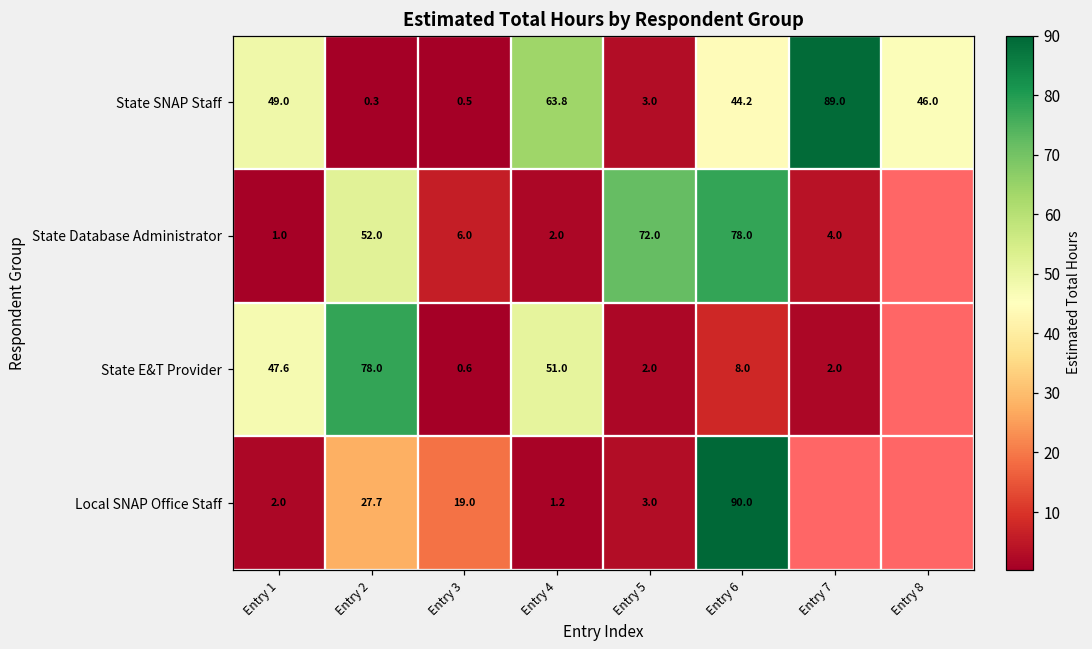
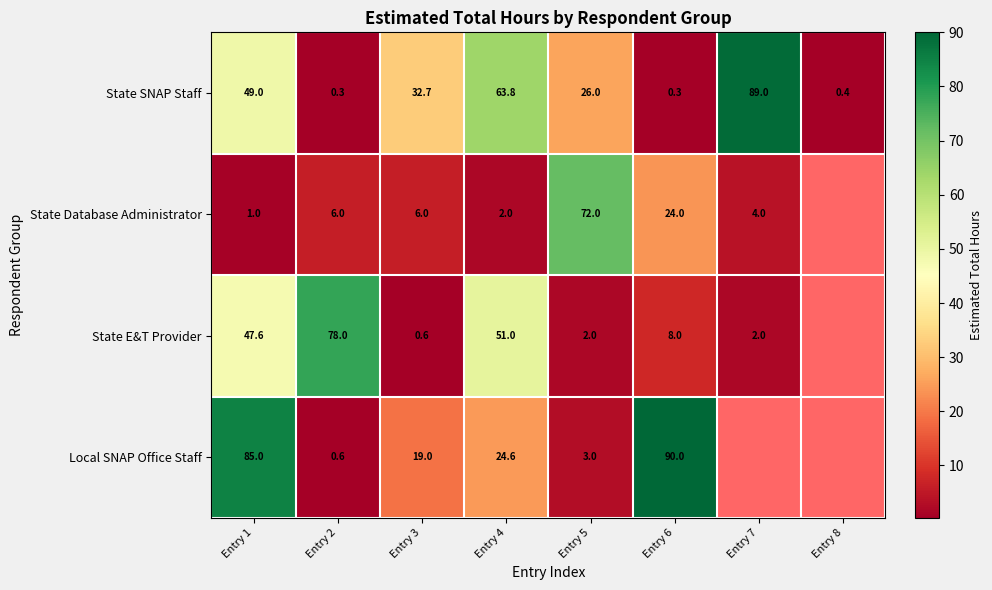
State SNAP Staff, Entry 3: 0.5 -> 32.7
State SNAP Staff, Entry 5: 3.0 -> 26.0
State SNAP Staff, Entry 6: 44.2 -> 0.3
State SNAP Staff, Entry 8: 46.0 -> 0.4
State Database Administrator, Entry 2: 52.0 -> 6.0
State Database Administrator, Entry 6: 78.0 -> 24.0
Local SNAP Office Staff, Entry 1: 2.0 -> 85.0
Local SNAP Office Staff, Entry 2: 27.7 -> 0.6
Local SNAP Office Staff, Entry 4: 1.2 -> 24.6
